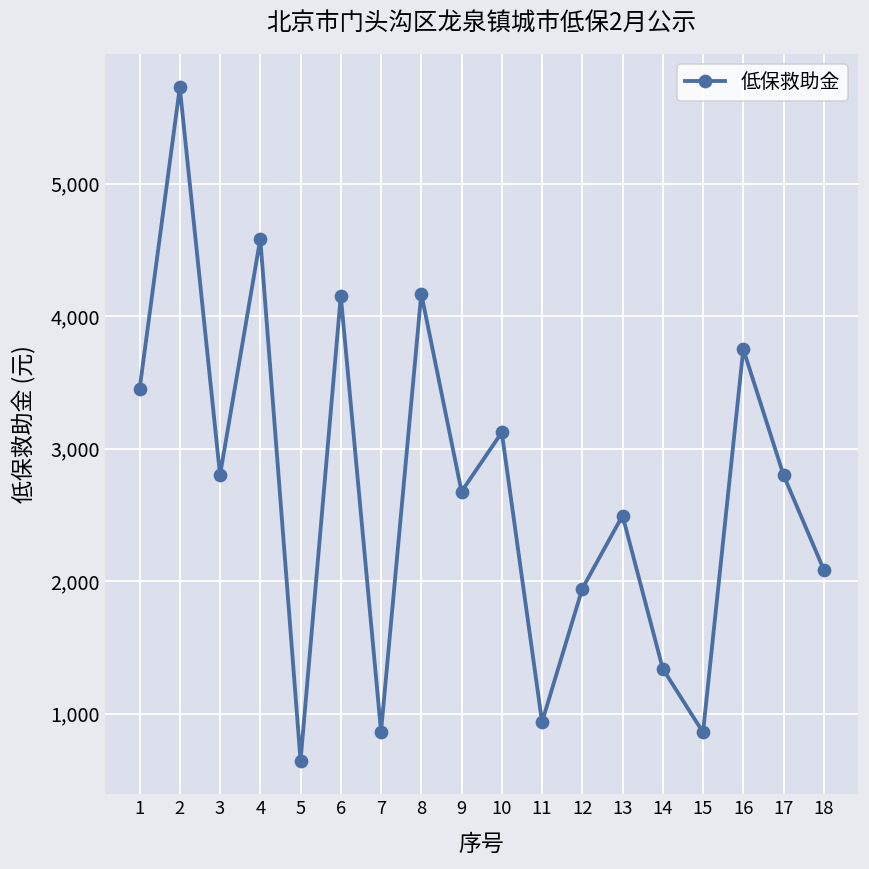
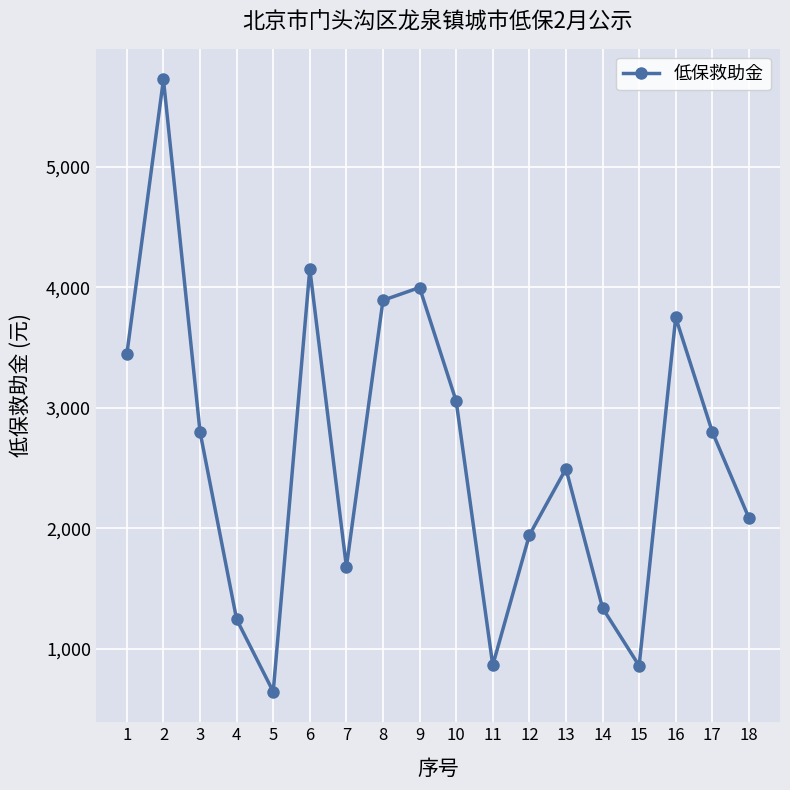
4: 4,580 -> 1,250
7: 870 -> 1,680
8: 4,170 -> 3,890
9: 2,680 -> 4,000
10: 3,120 -> 3,060
11: 940 -> 860
